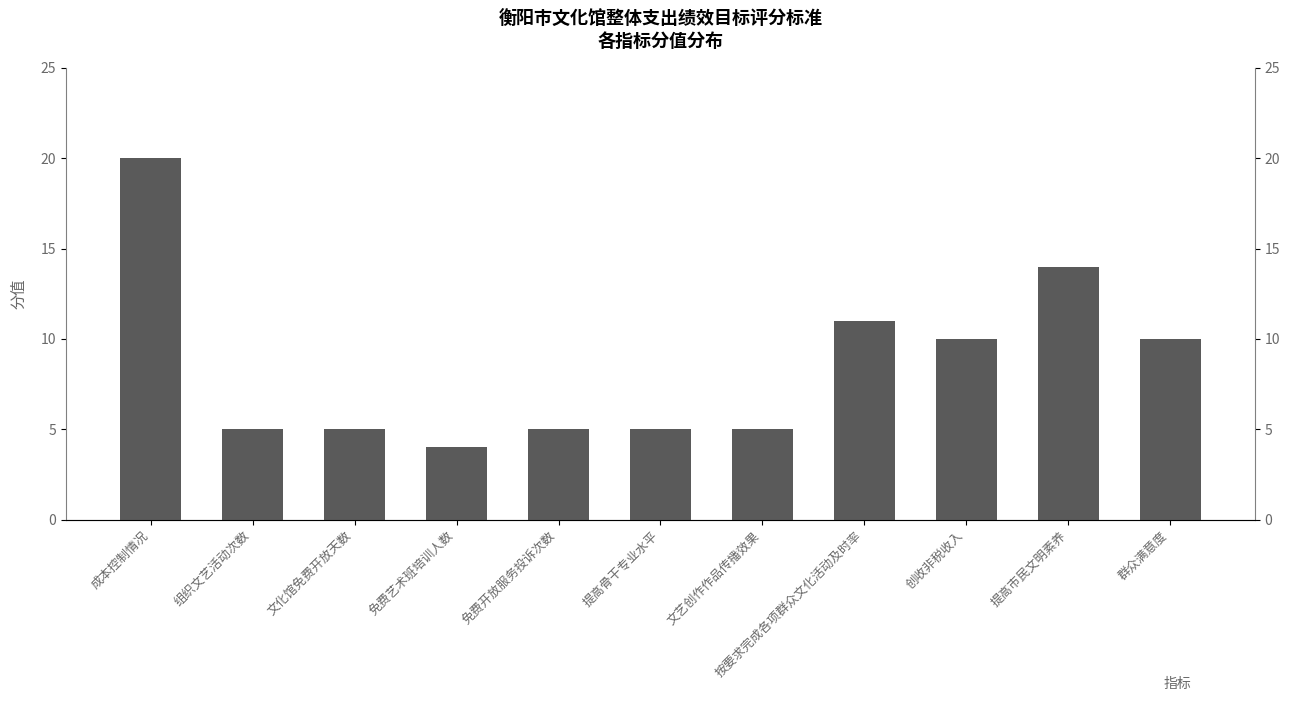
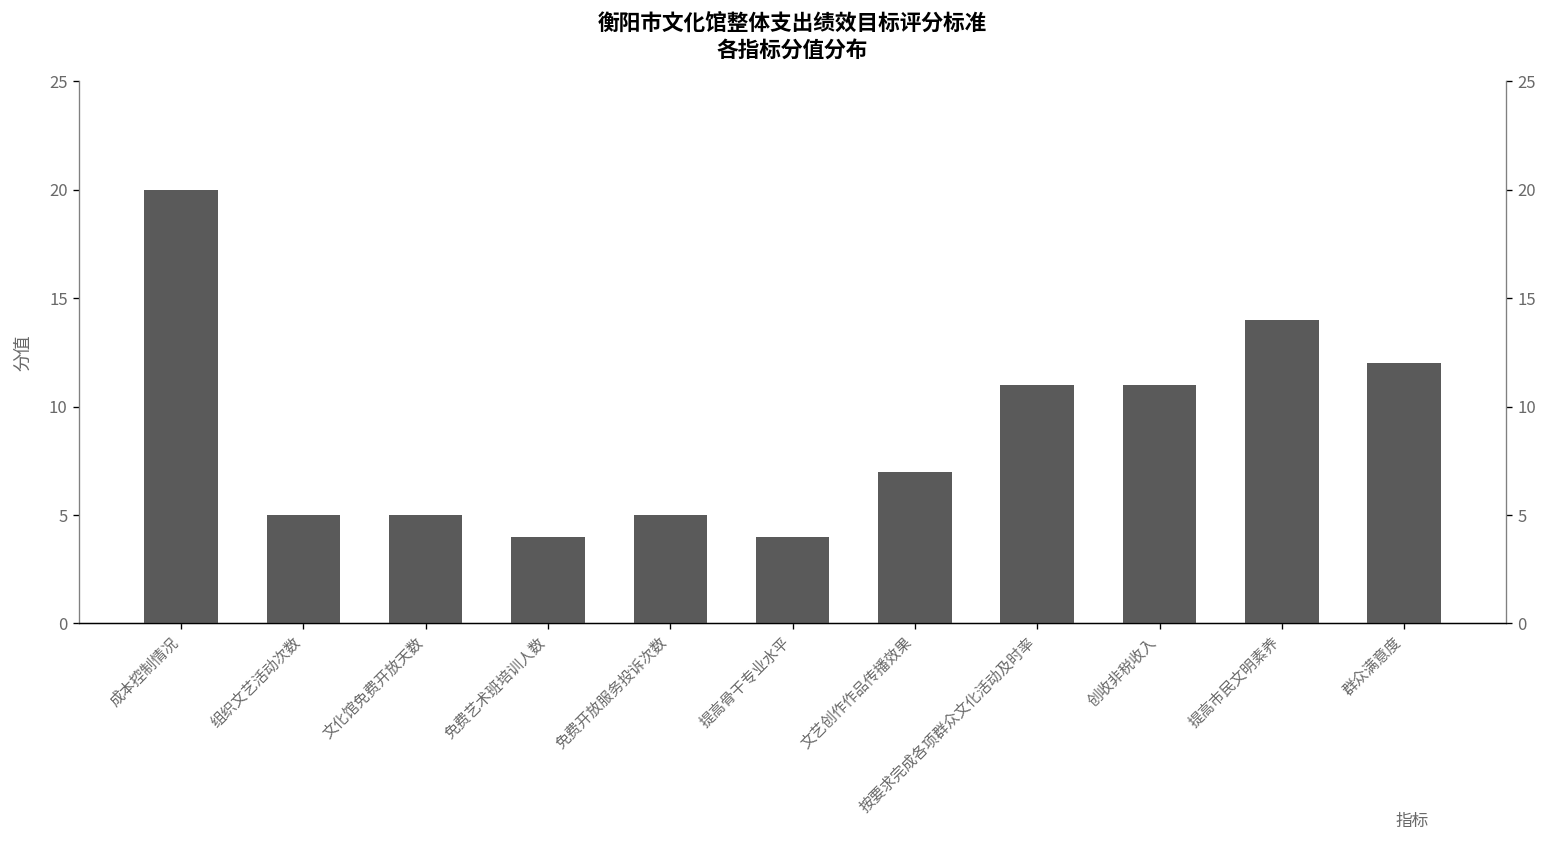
提高骨干专业水平: 5 -> 4
文艺创作作品传播效果: 5 -> 7
创收非税收入: 10 -> 11
群众满意度: 10 -> 12
